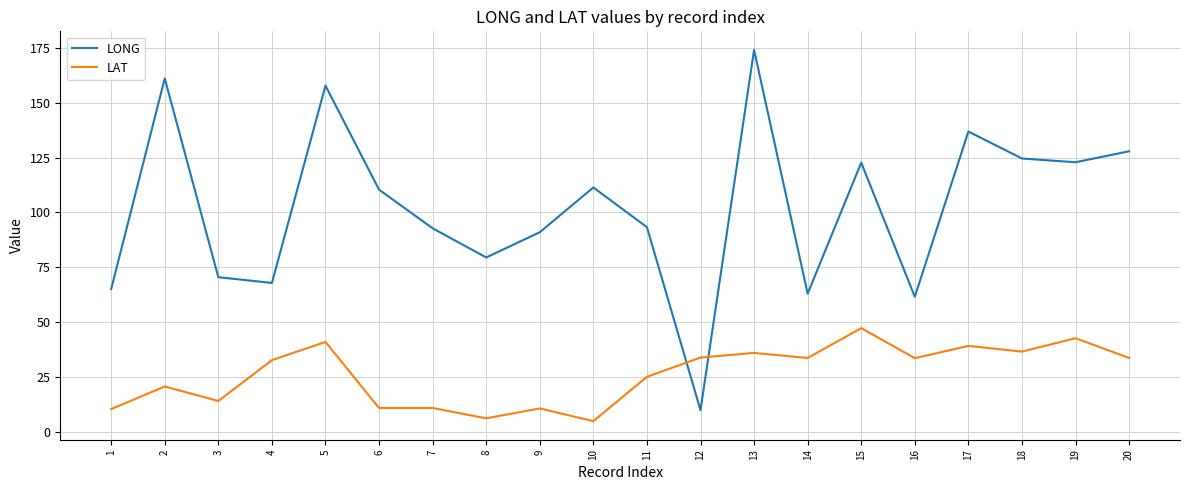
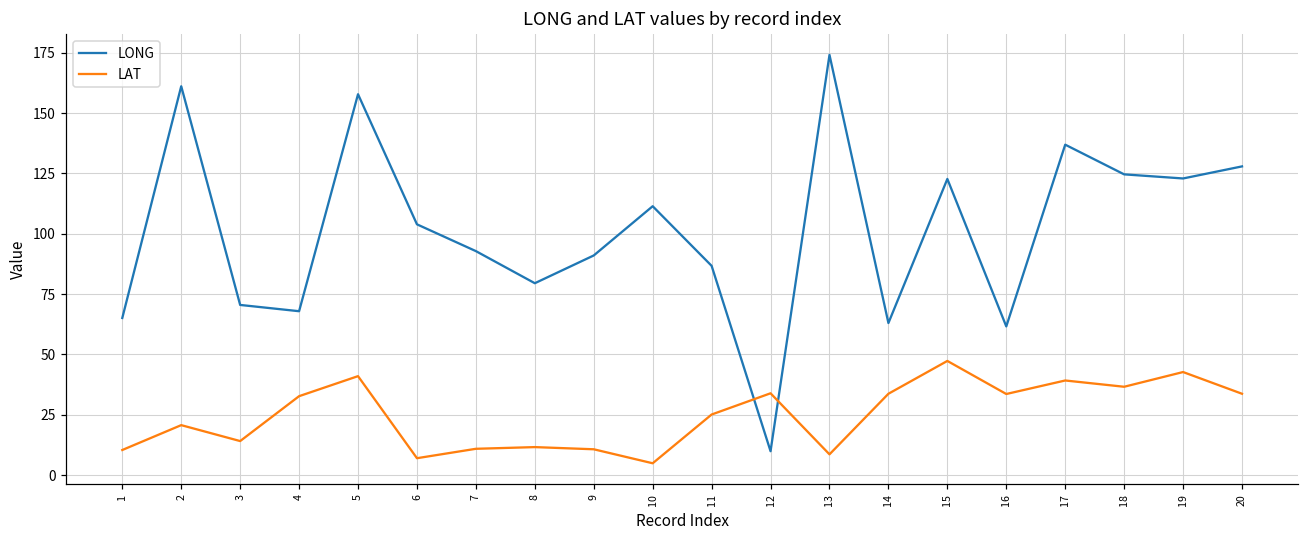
LONG, 6: 110 -> 104
LAT, 6: 11 -> 7
LAT, 8: 6 -> 12
LONG, 11: 93 -> 87
LAT, 13: 36 -> 9
